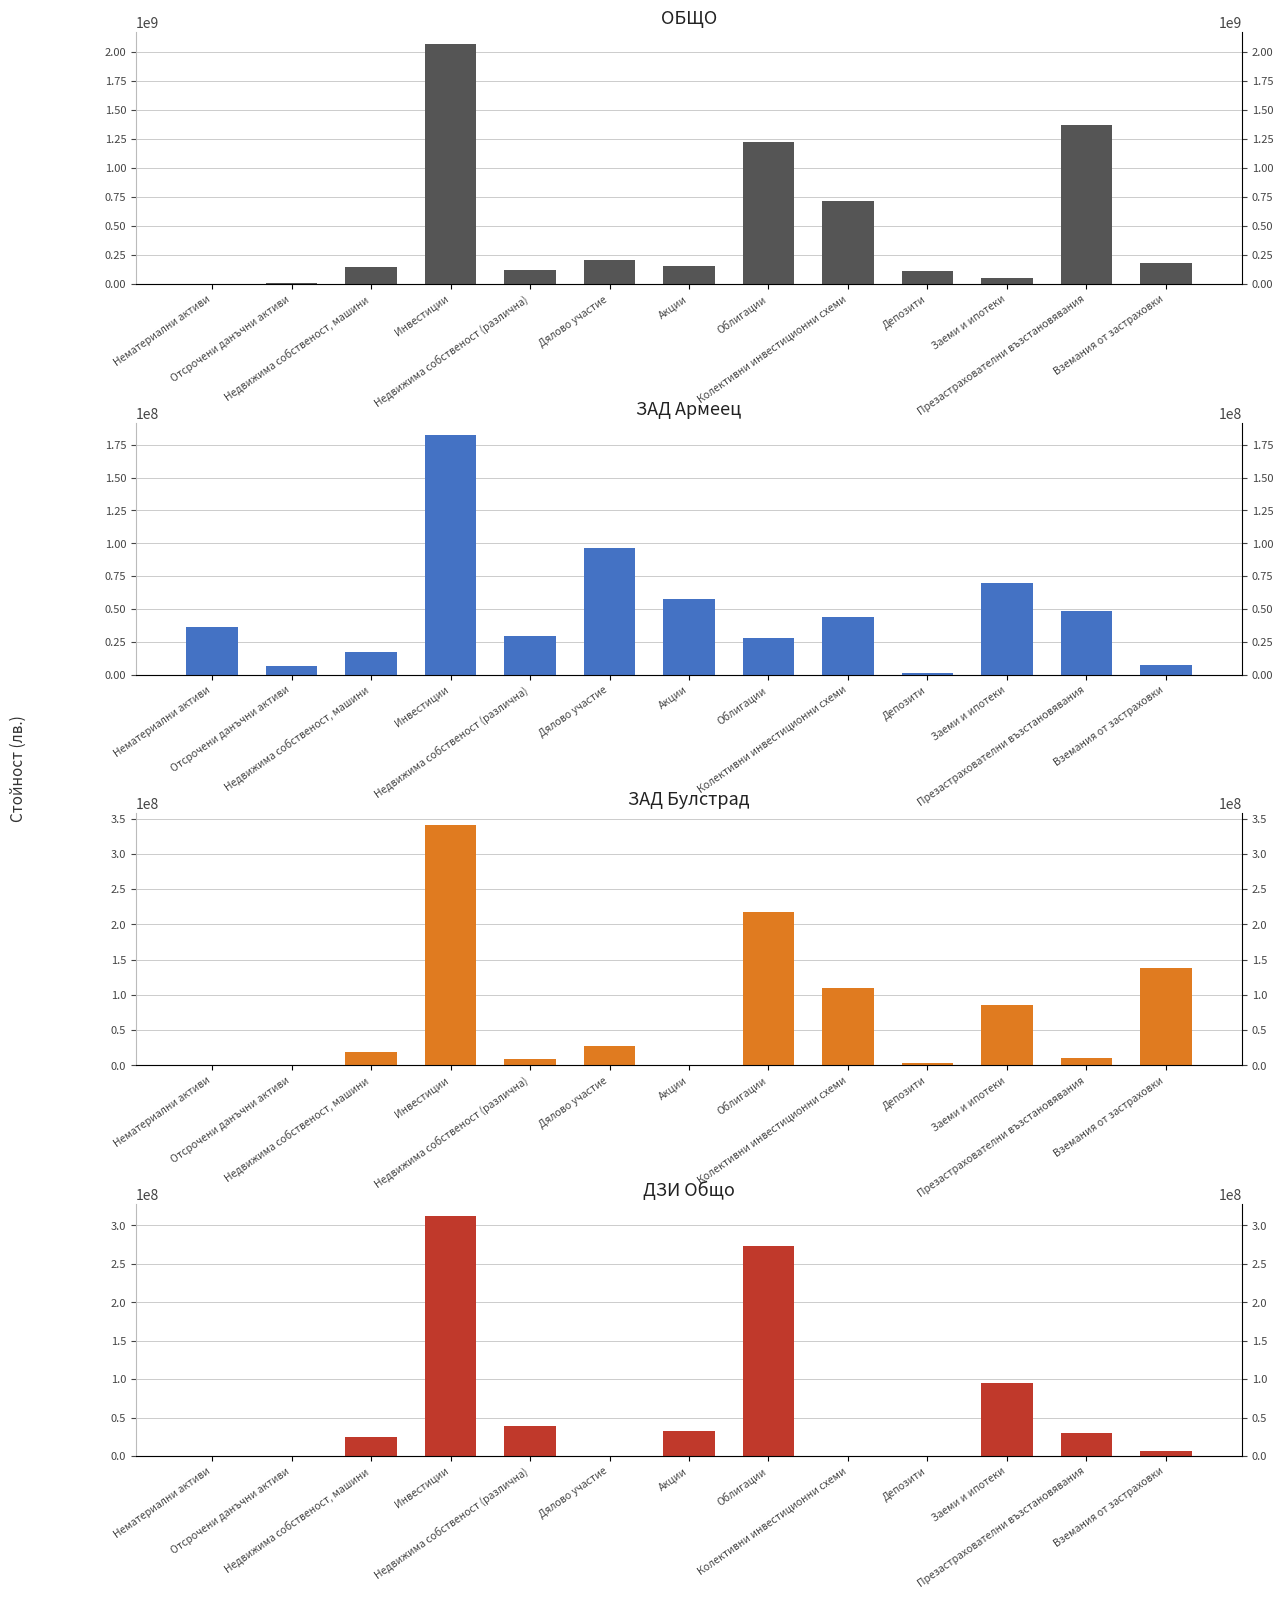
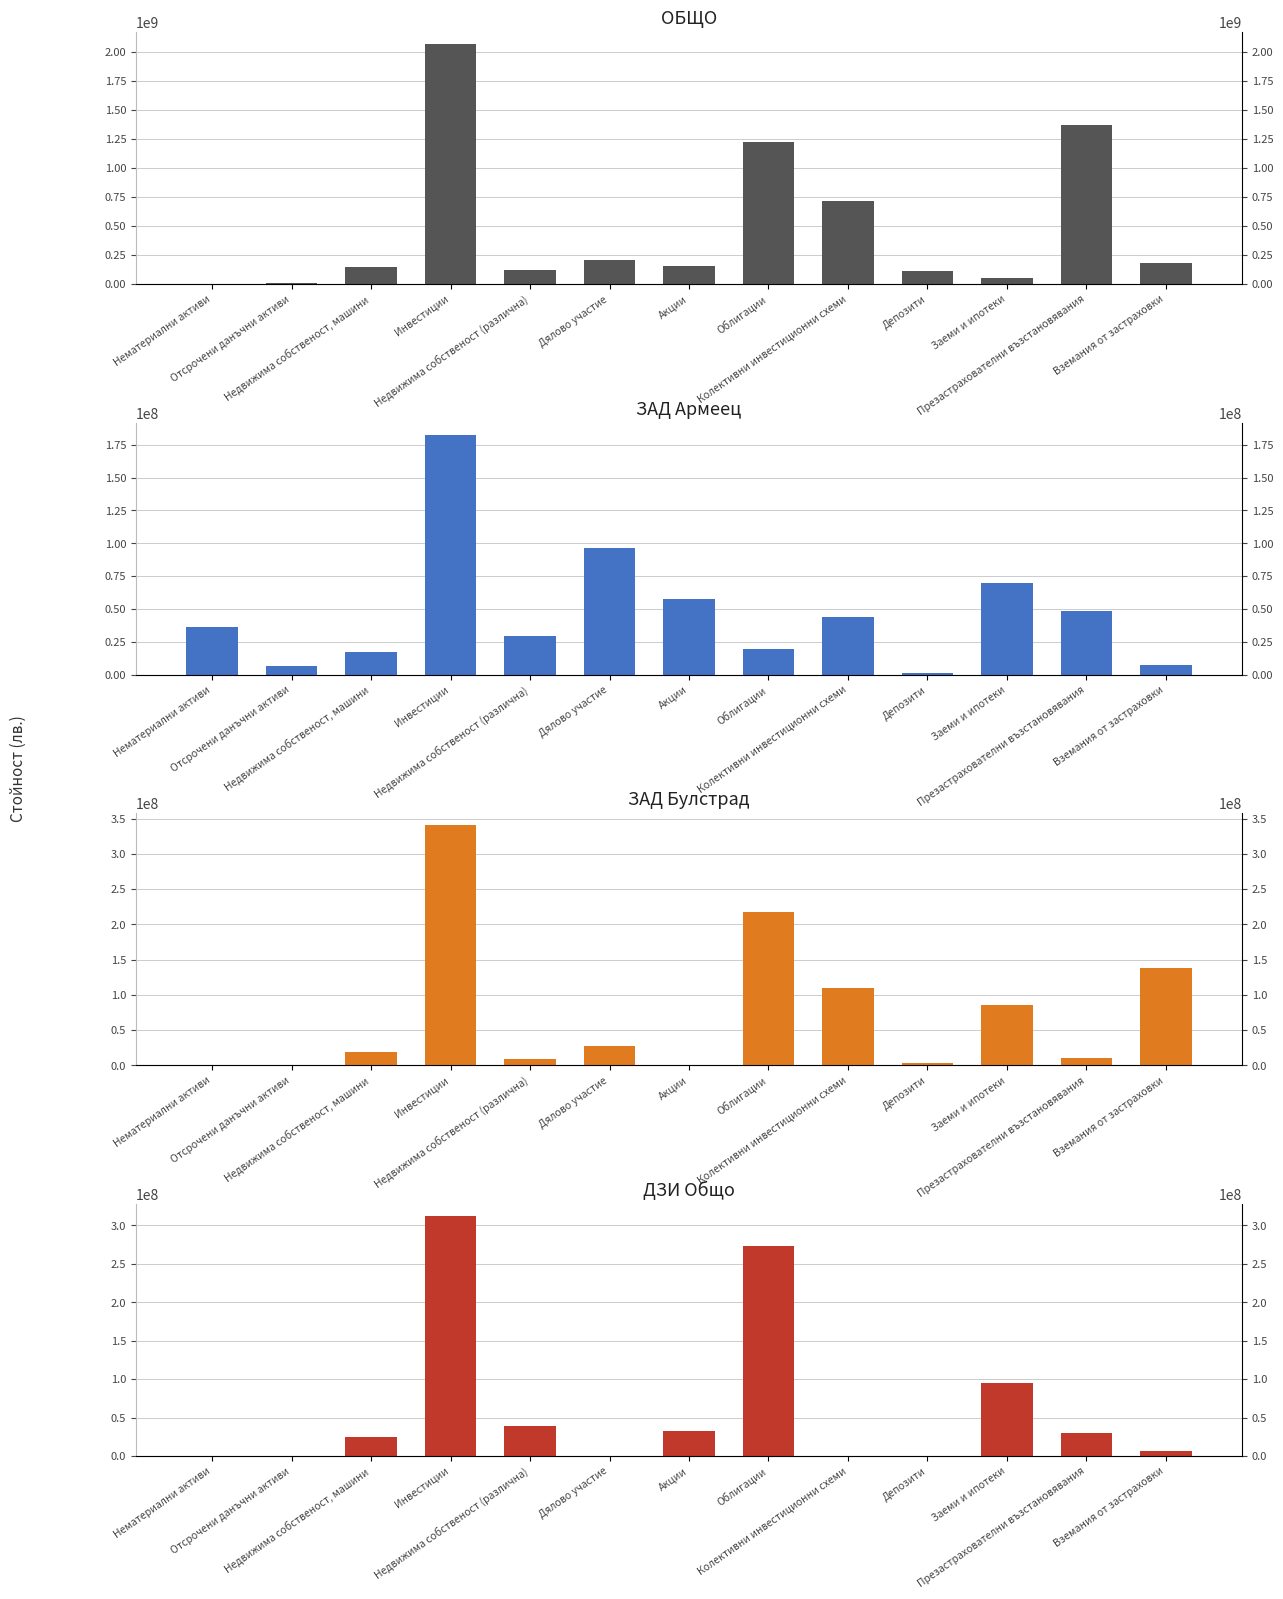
ЗАД Армеец, Облигации: 28000000 -> 19000000
